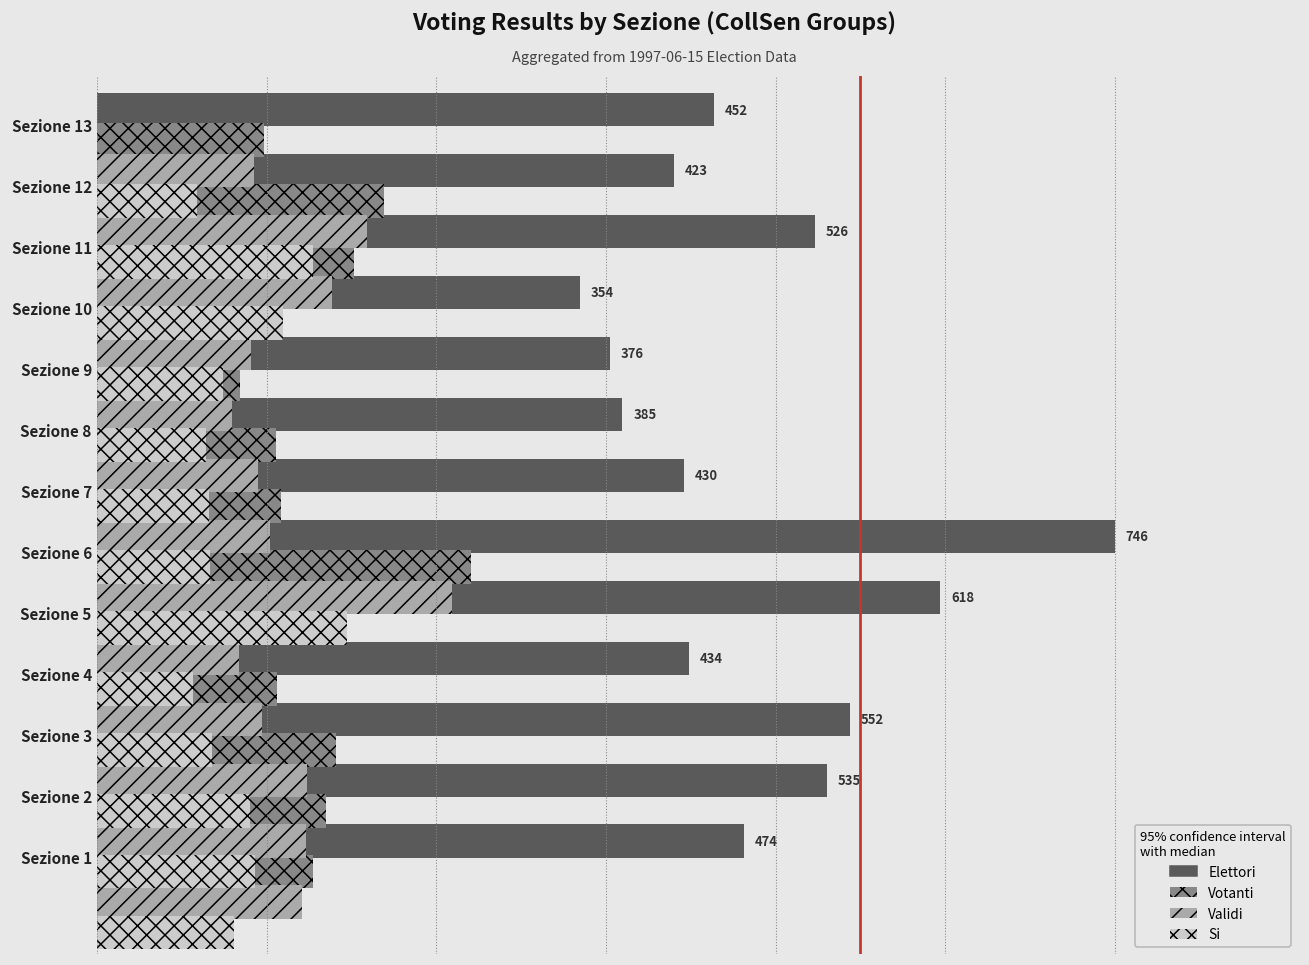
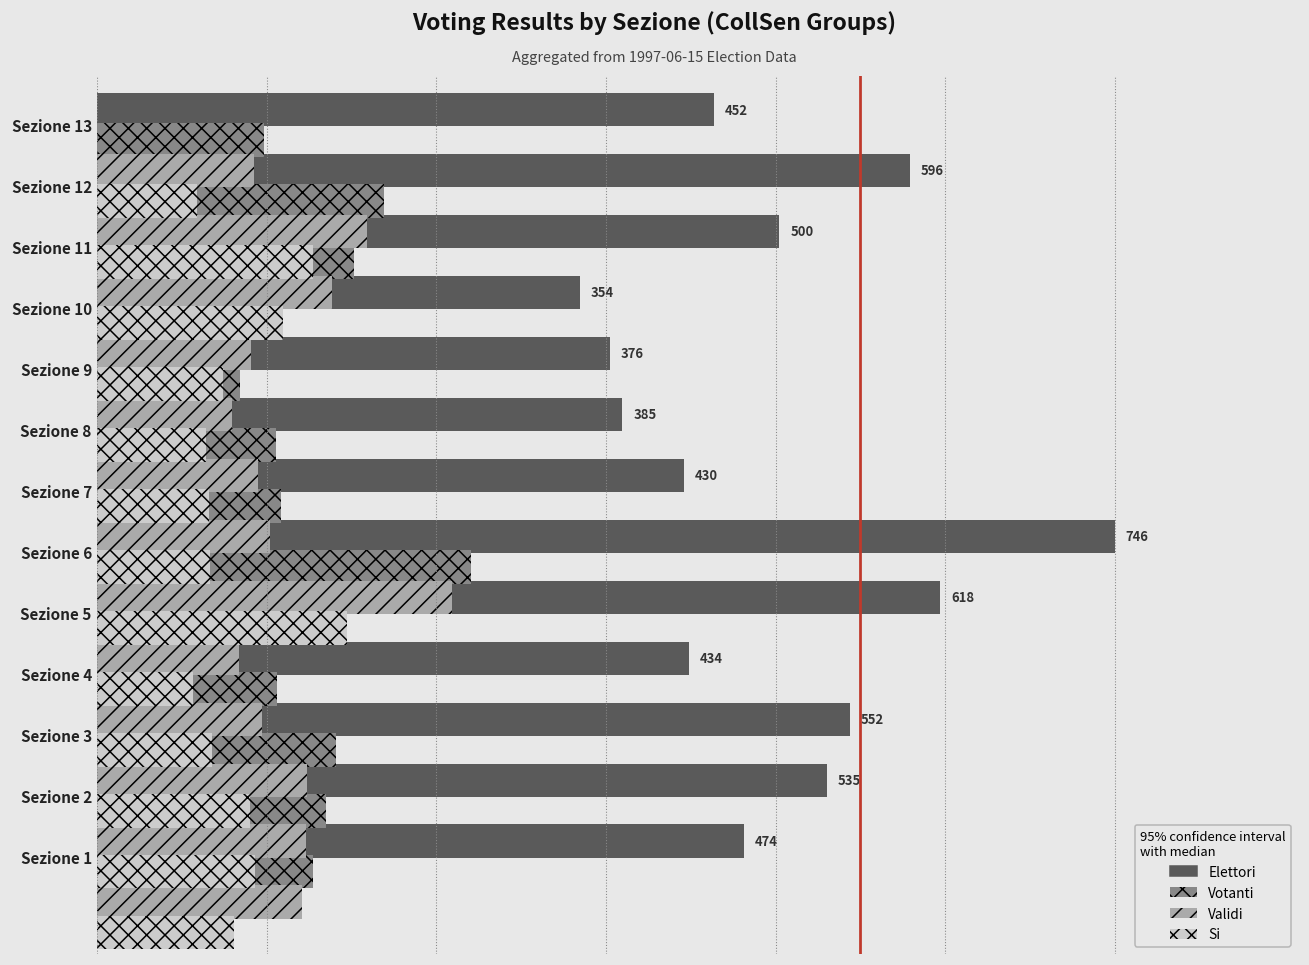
Elettori, Sezione 12: 423 -> 596
Elettori, Sezione 11: 526 -> 500
